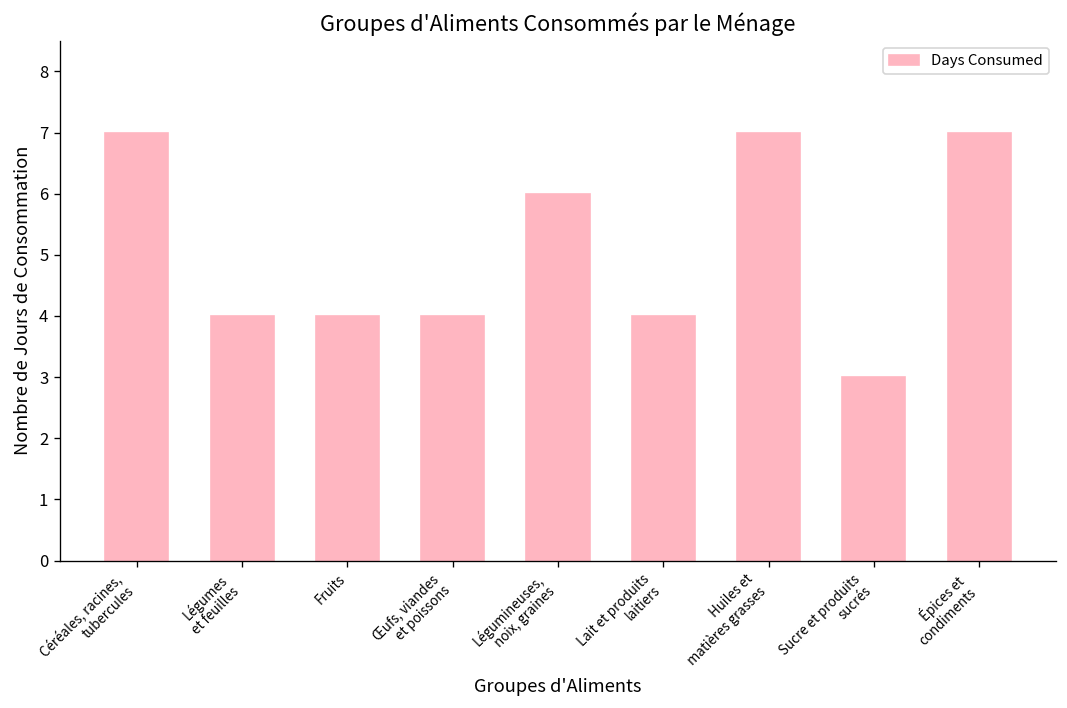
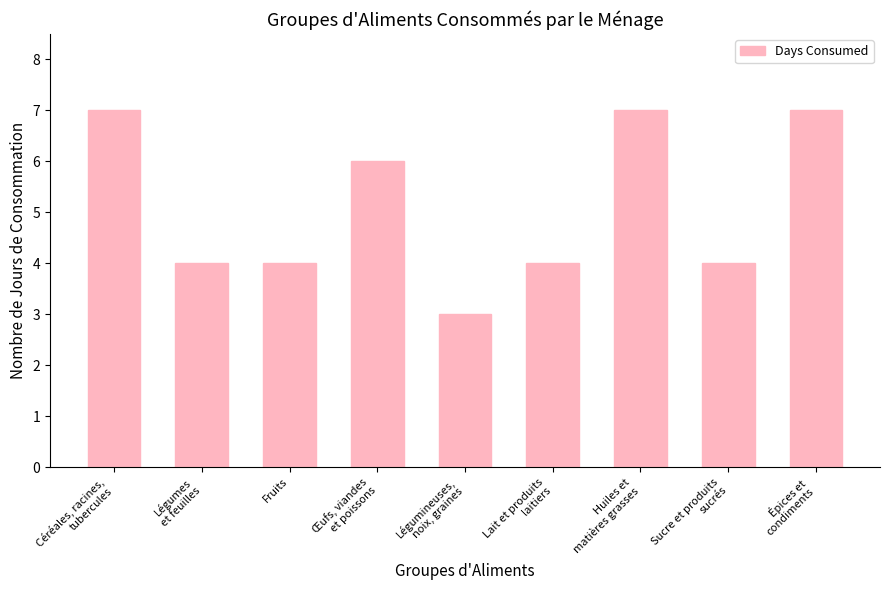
Œufs, viandes et poissons: 4 -> 6
Légumineuses, noix, graines: 6 -> 3
Sucre et produits sucrés: 3 -> 4
